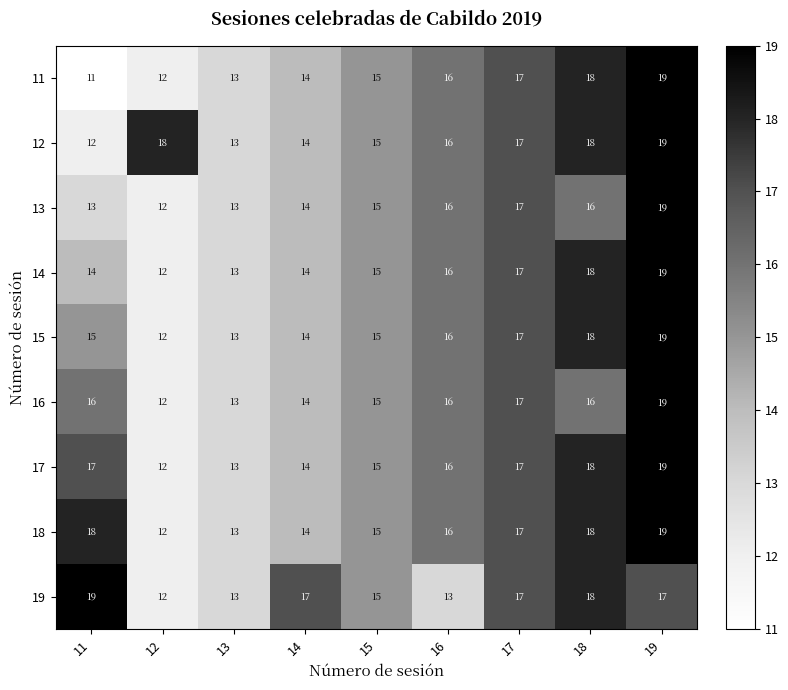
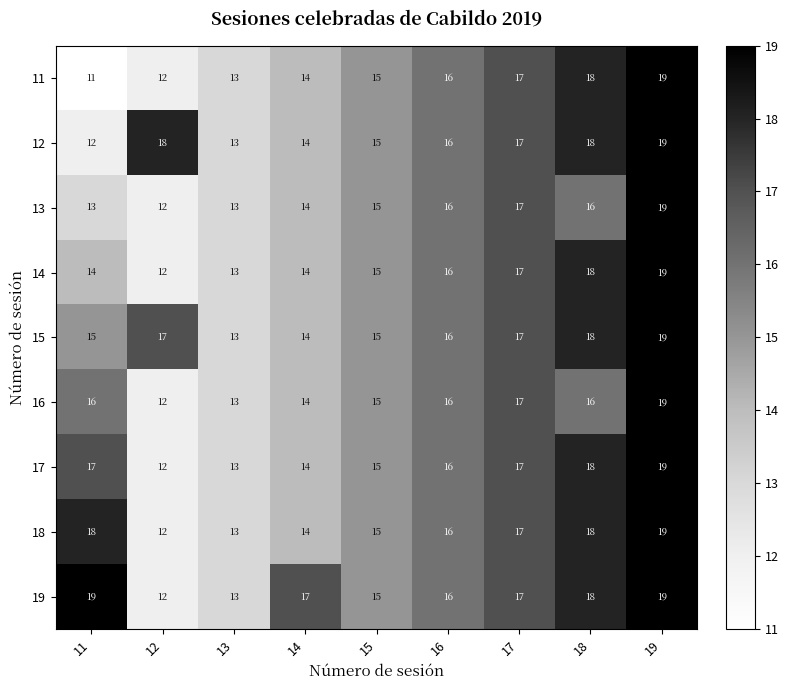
15, 12: 12 -> 17
19, 16: 13 -> 16
19, 19: 17 -> 19
